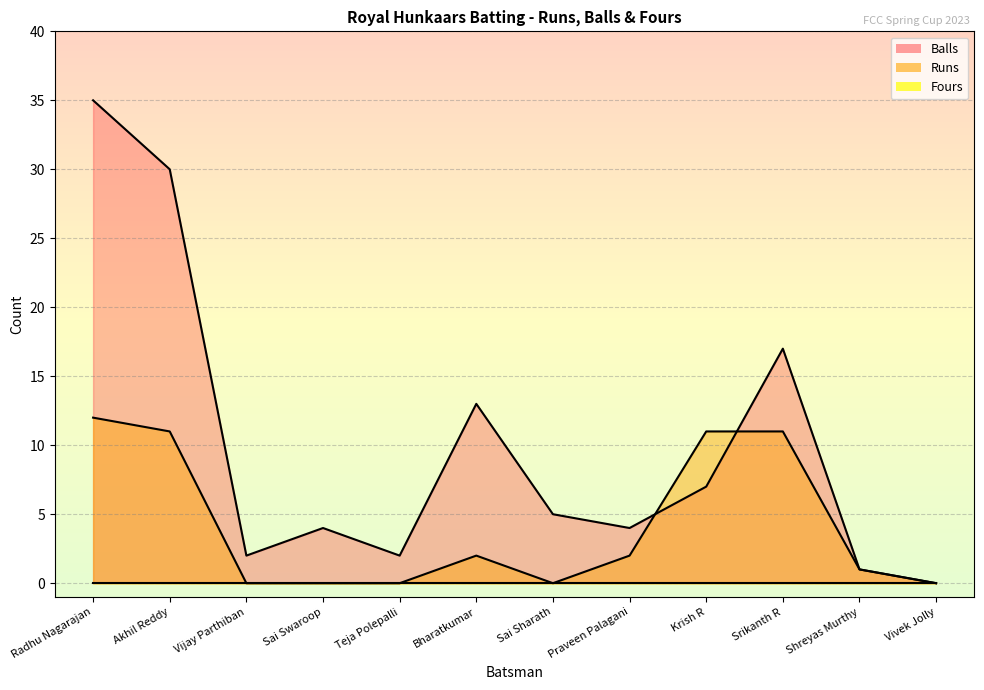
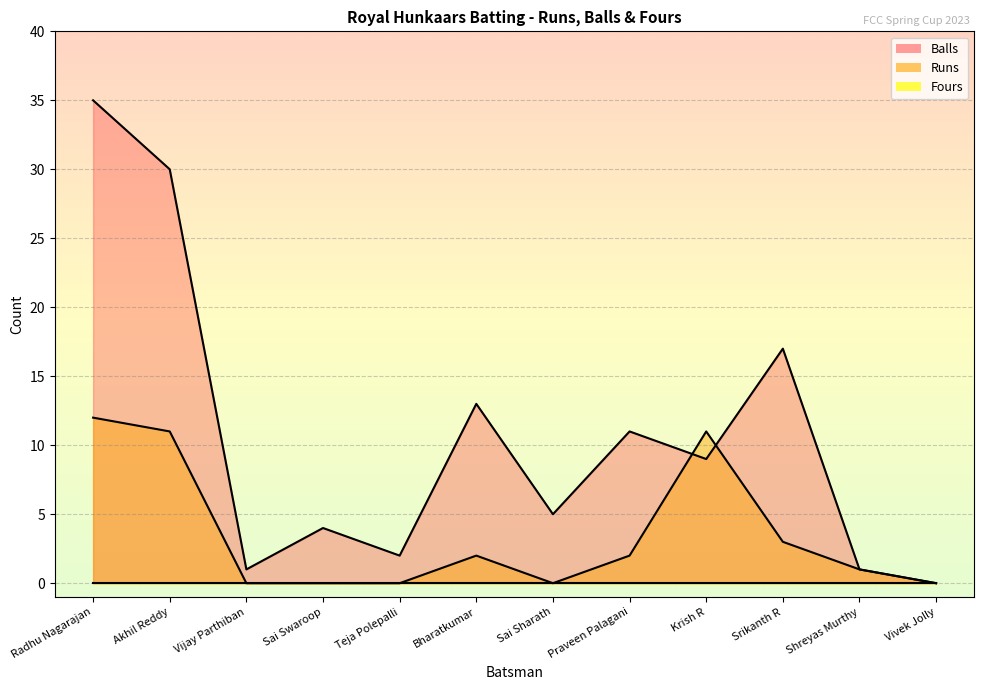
Balls, Vijay Parthiban: 2 -> 1
Balls, Praveen Palagani: 4 -> 11
Balls, Krish R: 7 -> 9
Runs, Srikanth R: 11 -> 3
